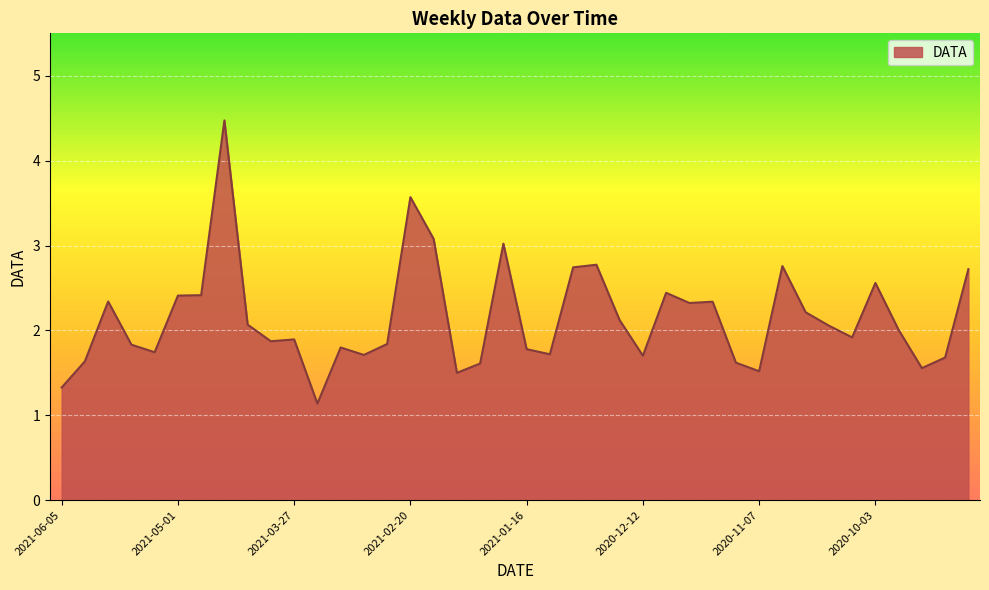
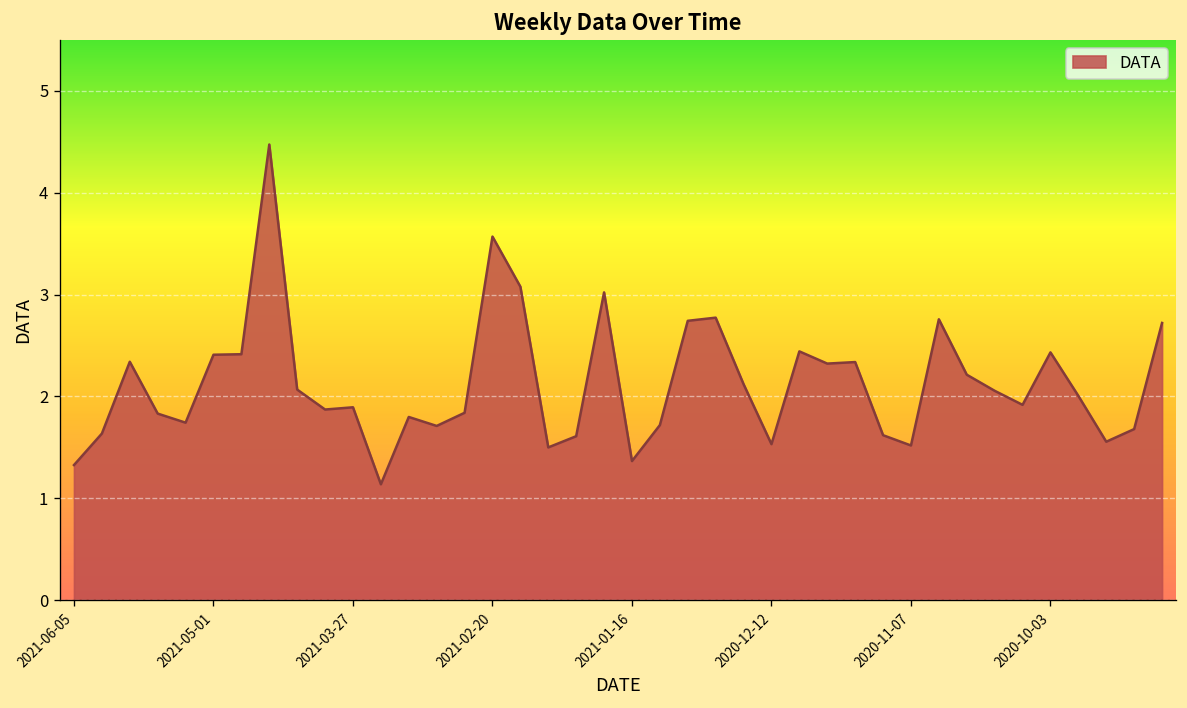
2021-01-16: 1.8 -> 1.4
2020-12-12: 1.7 -> 1.5
2020-10-03: 2.6 -> 2.4
